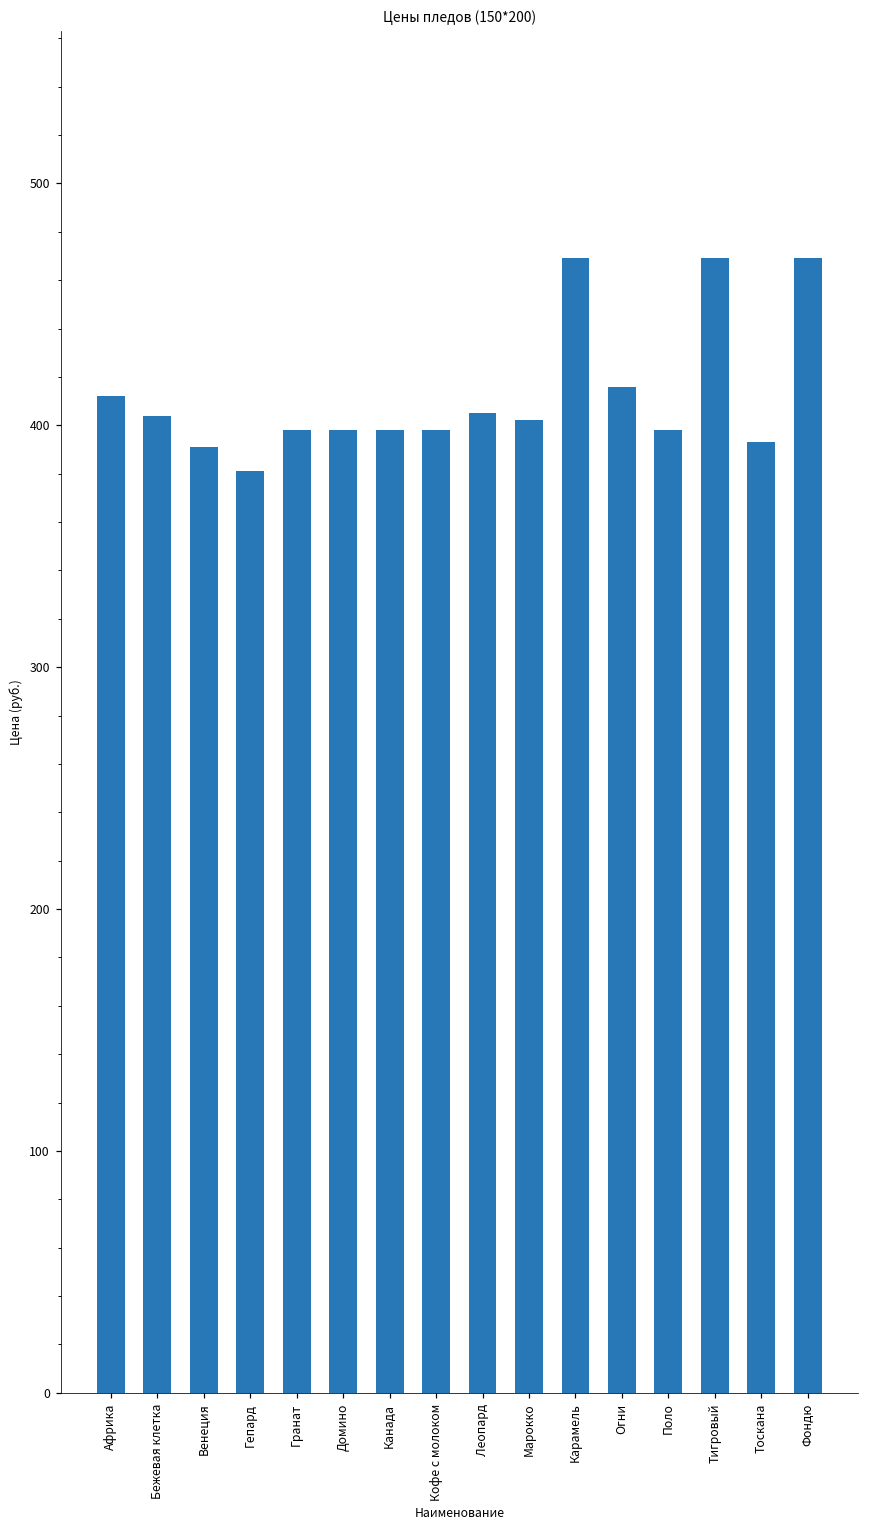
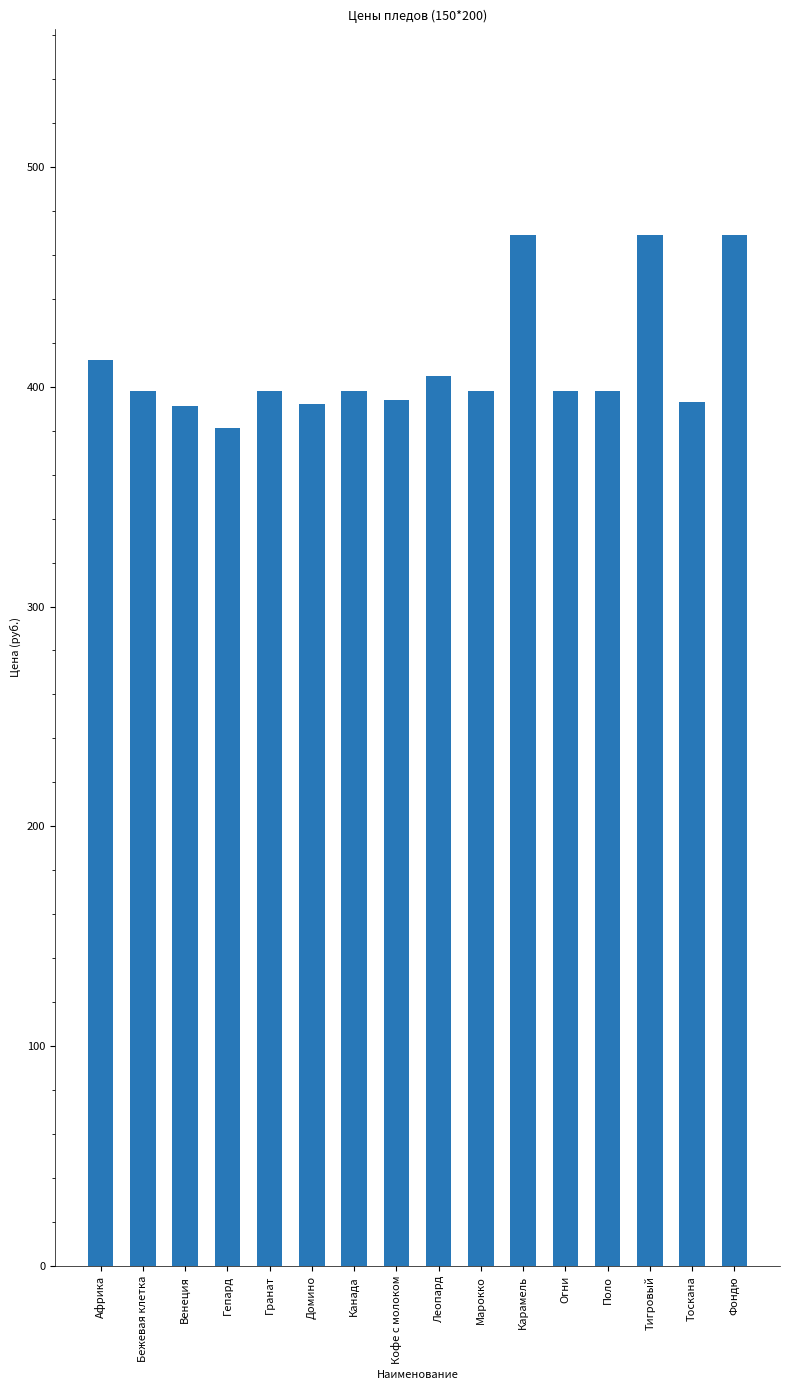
Бежевая клетка: 404 -> 398
Домино: 398 -> 392
Кофе с молоком: 398 -> 394
Марокко: 402 -> 398
Огни: 416 -> 398
